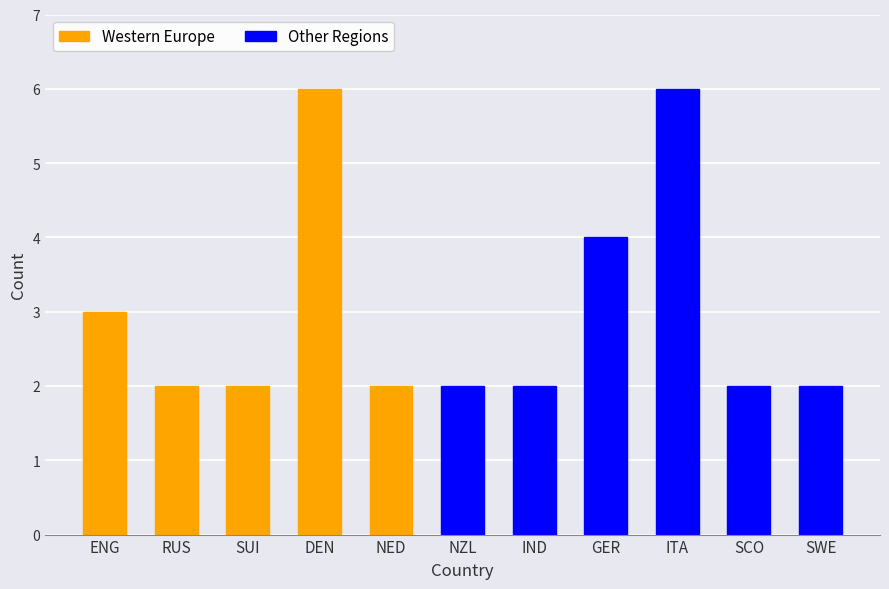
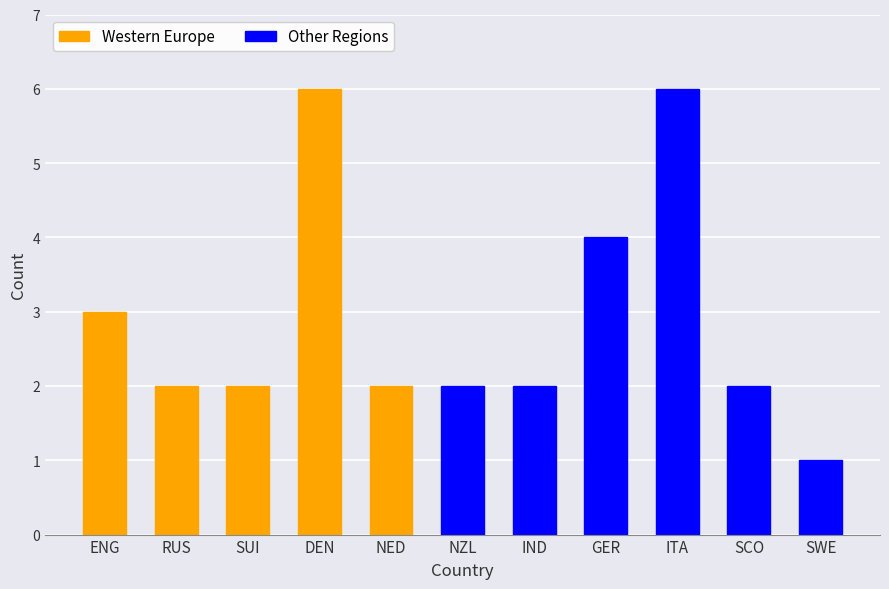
Other Regions, SWE: 2 -> 1
